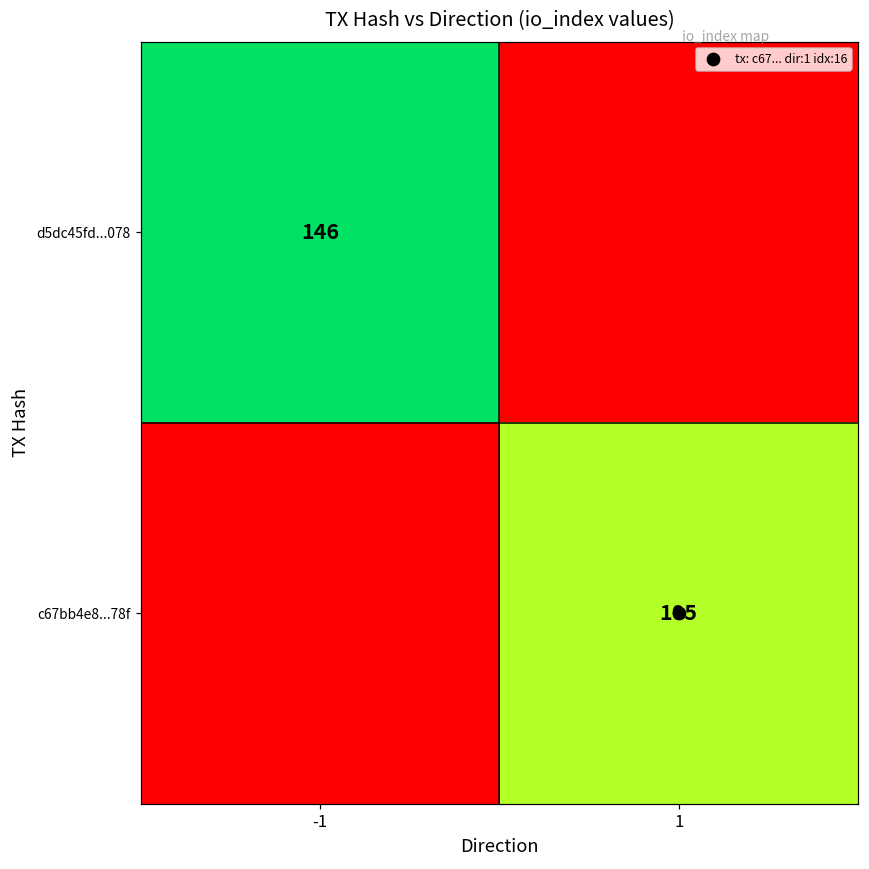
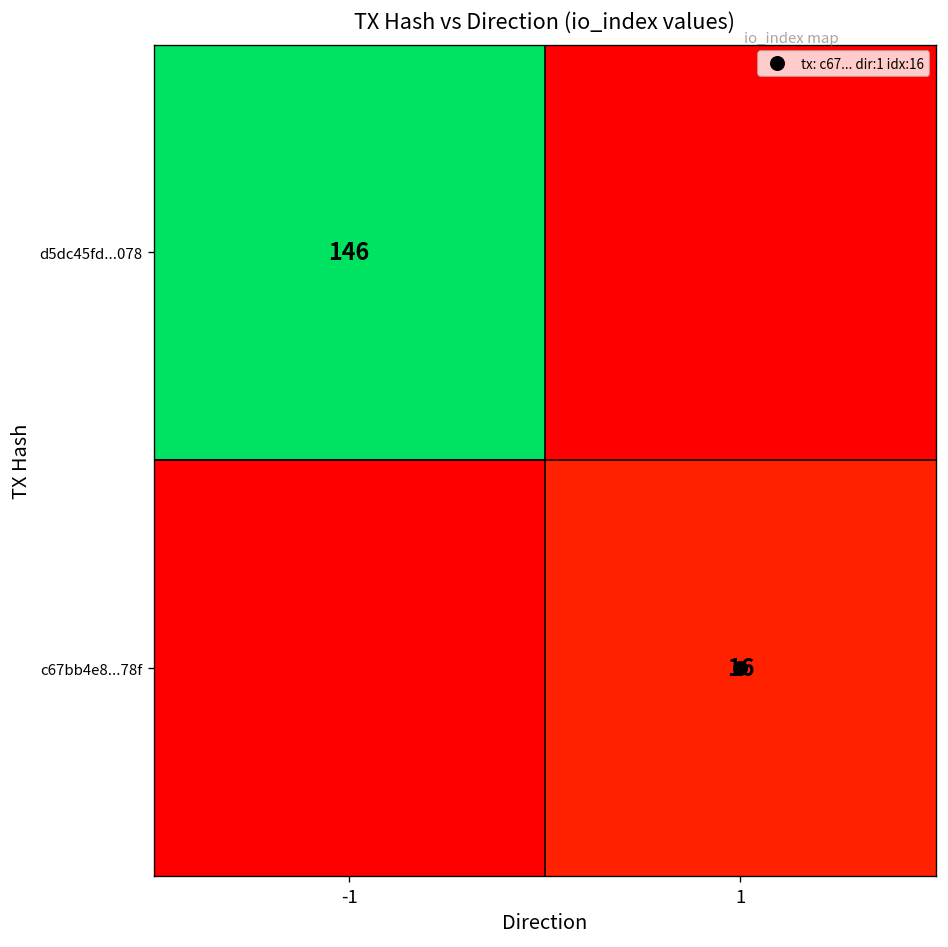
c67bb4e8...78f, 1: 105 -> 16
